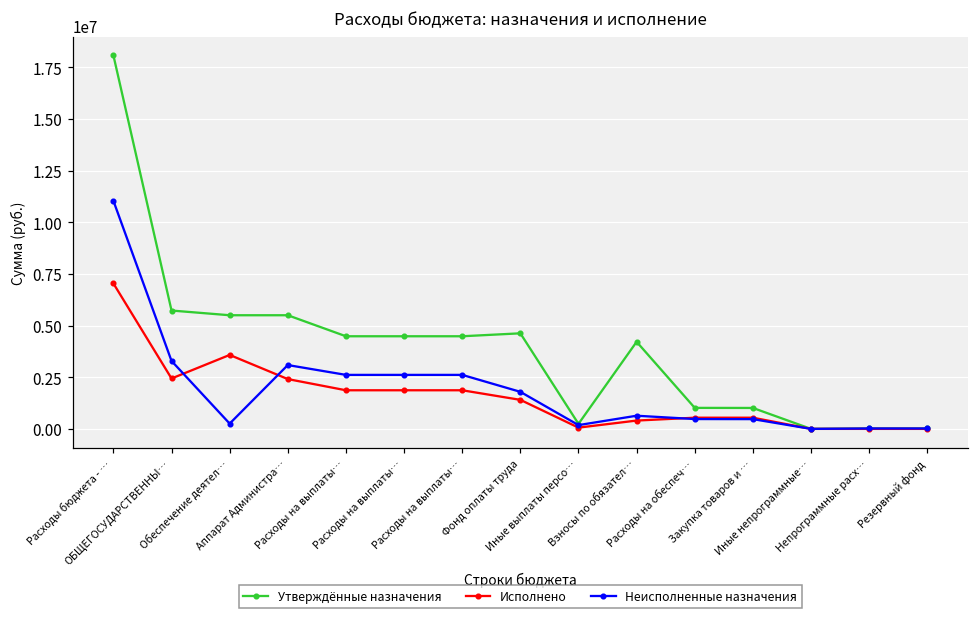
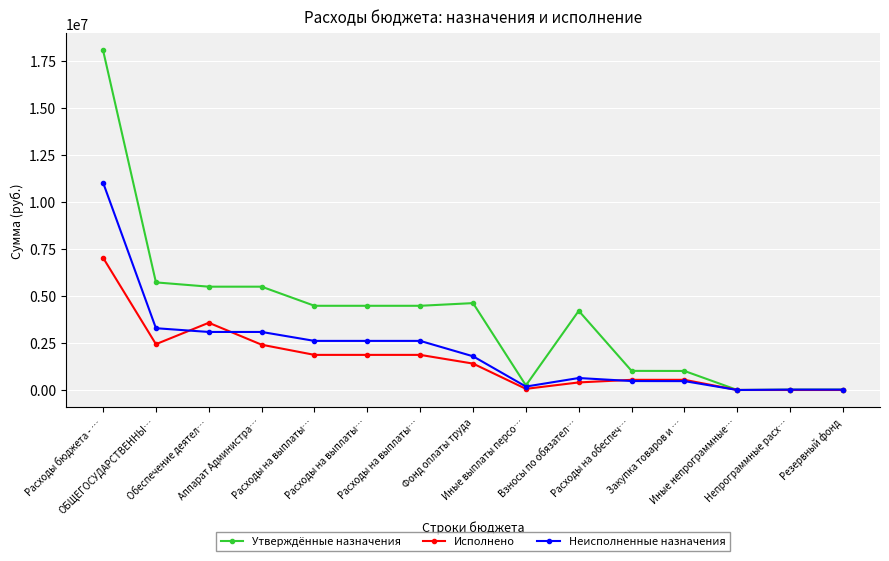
Неисполненные назначения, Обеспечение деятел…: 300000 -> 3100000
